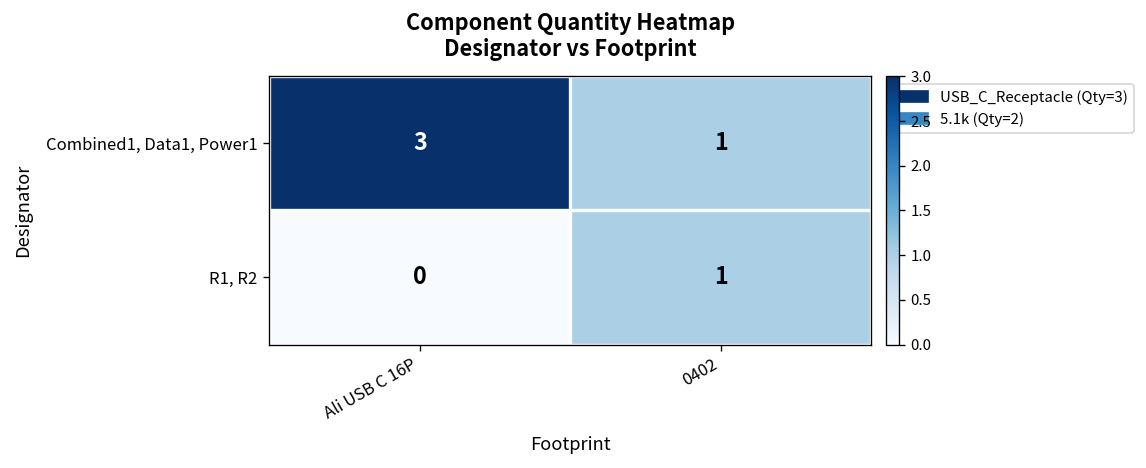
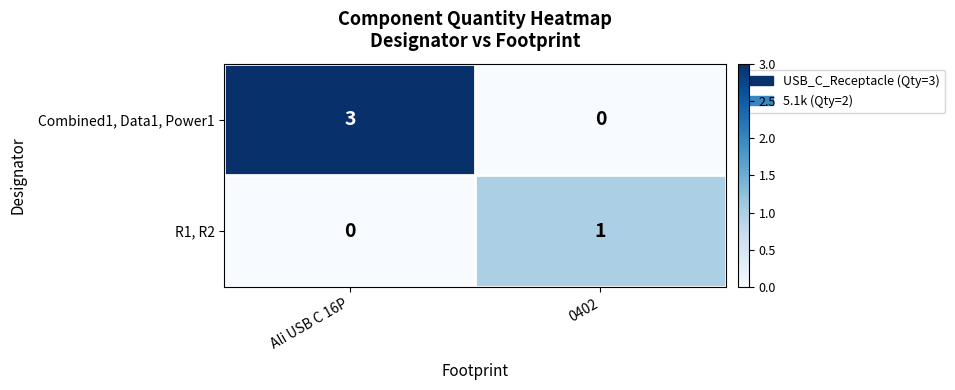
Combined1, Data1, Power1, 0402: 1 -> 0
